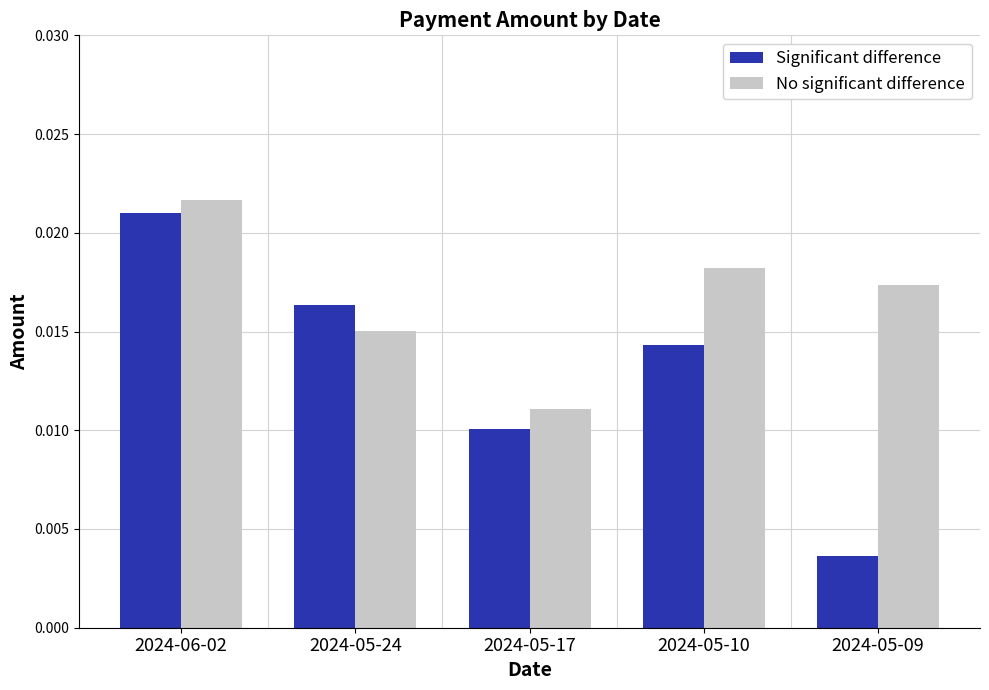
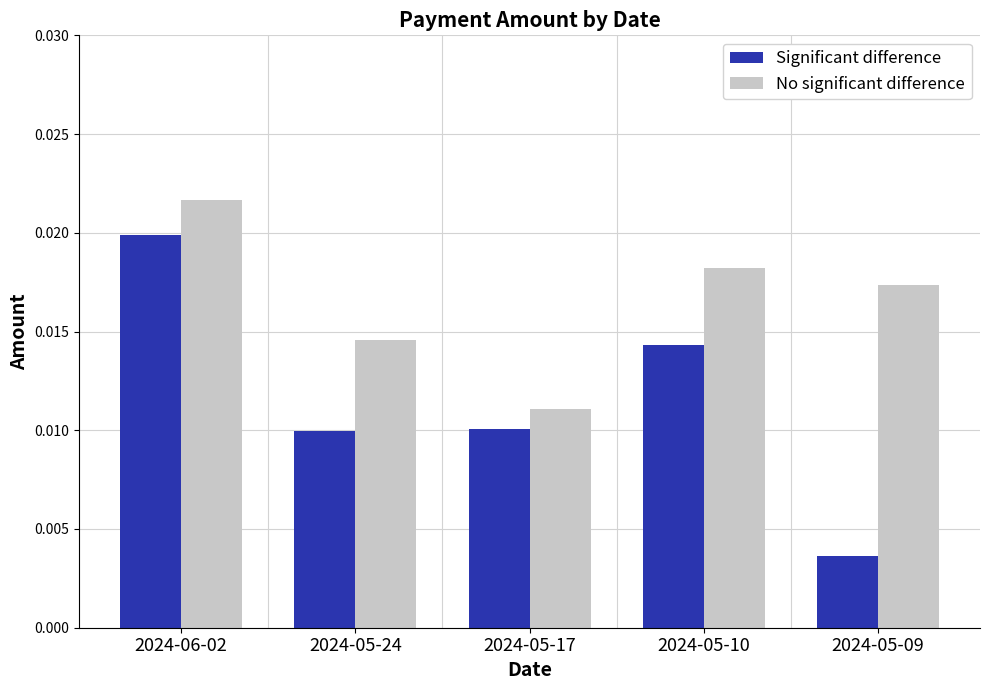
Significant difference, 2024-06-02: 0.0210 -> 0.0199
Significant difference, 2024-05-24: 0.0163 -> 0.0099
No significant difference, 2024-05-24: 0.0150 -> 0.0146
